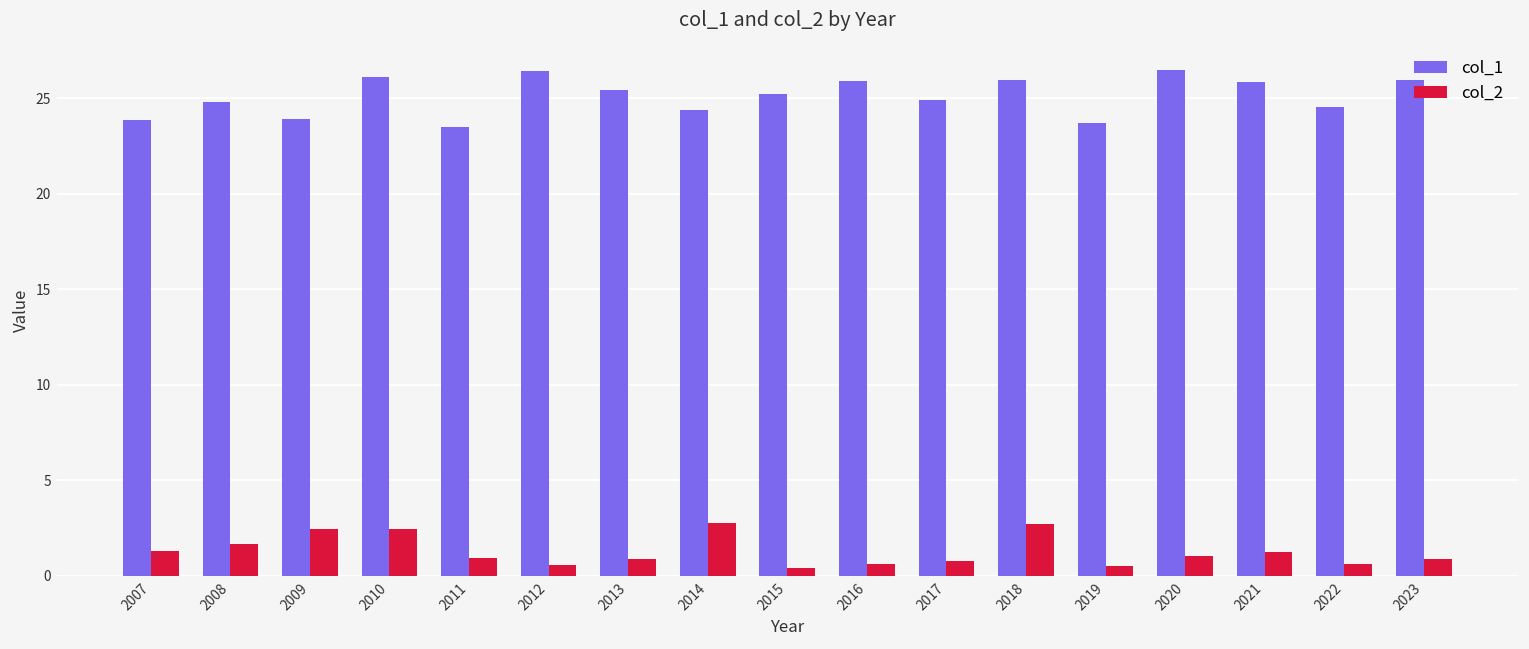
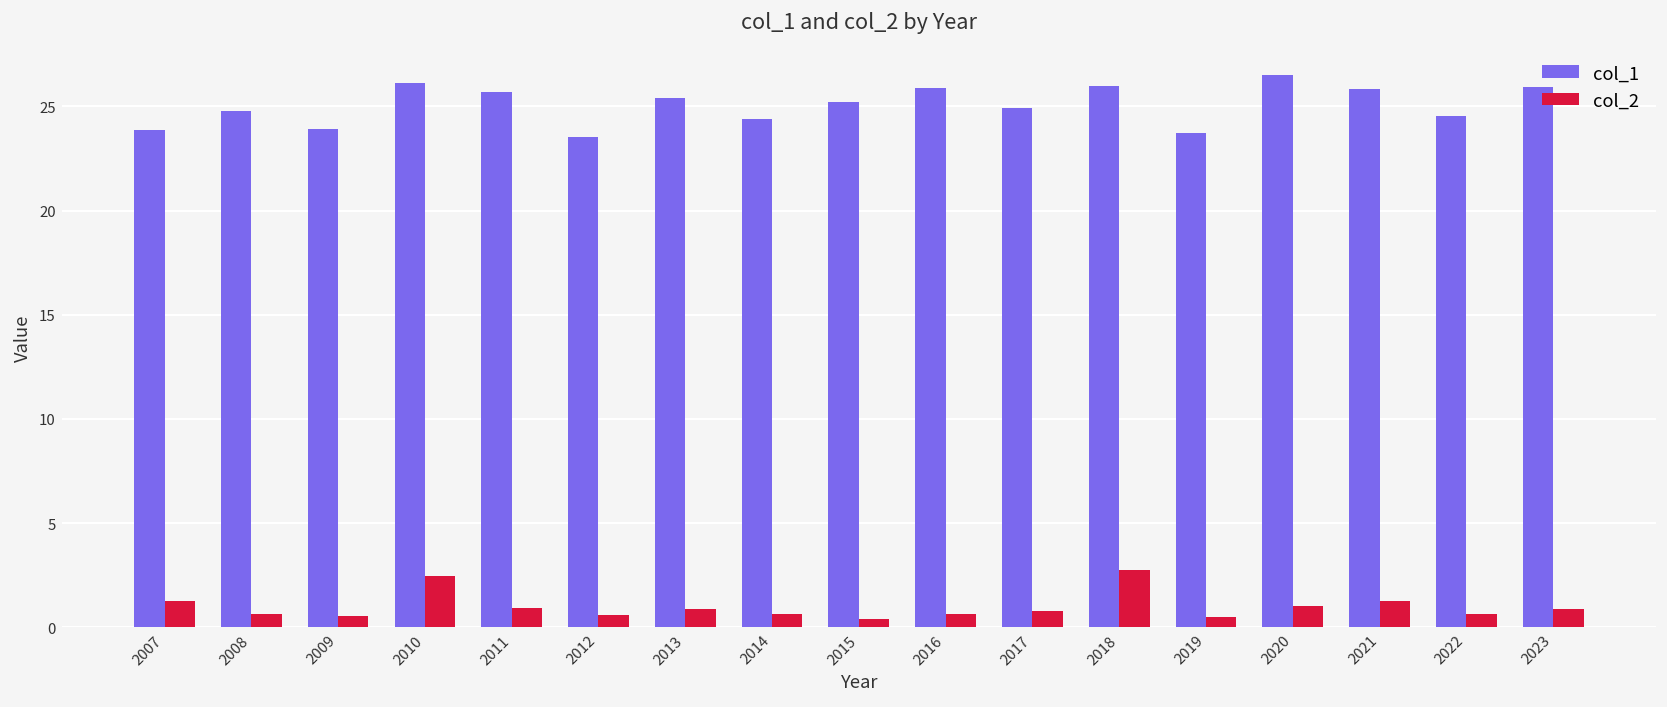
col_2, 2008: 1.7 -> 0.6
col_2, 2009: 2.5 -> 0.5
col_1, 2011: 23.5 -> 25.7
col_1, 2012: 26.4 -> 23.5
col_2, 2014: 2.8 -> 0.6
